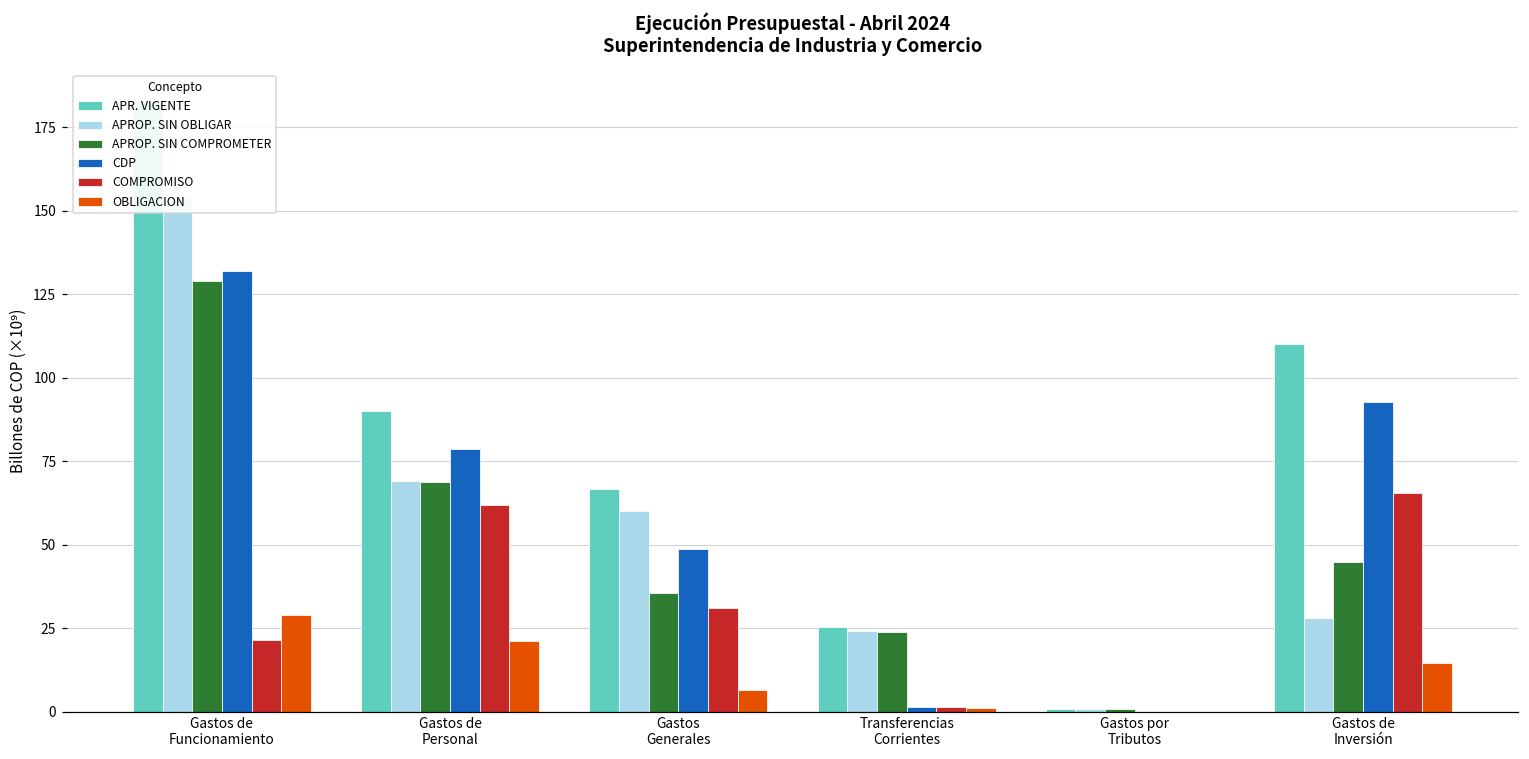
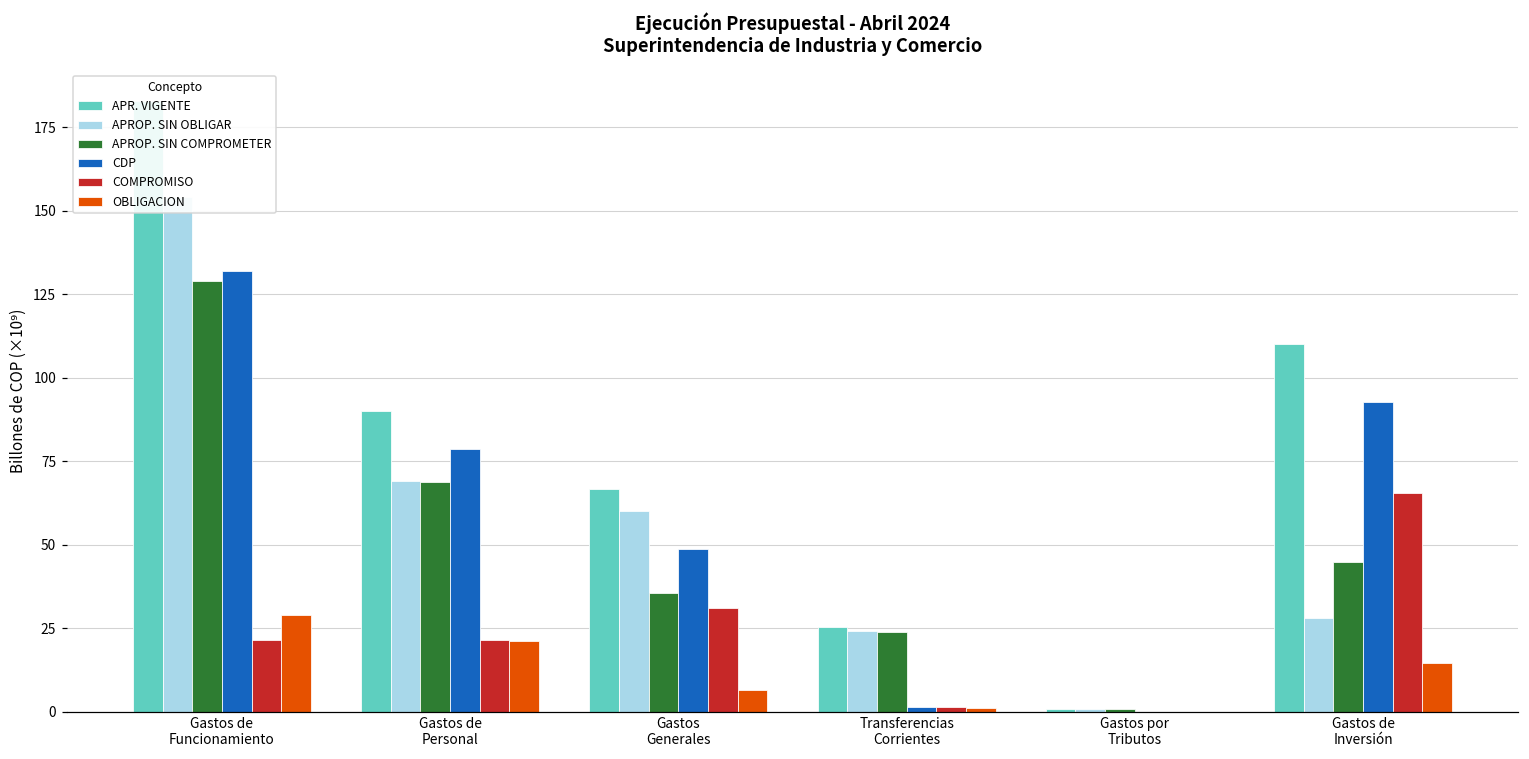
COMPROMISO, Gastos de Personal: 62 -> 22
